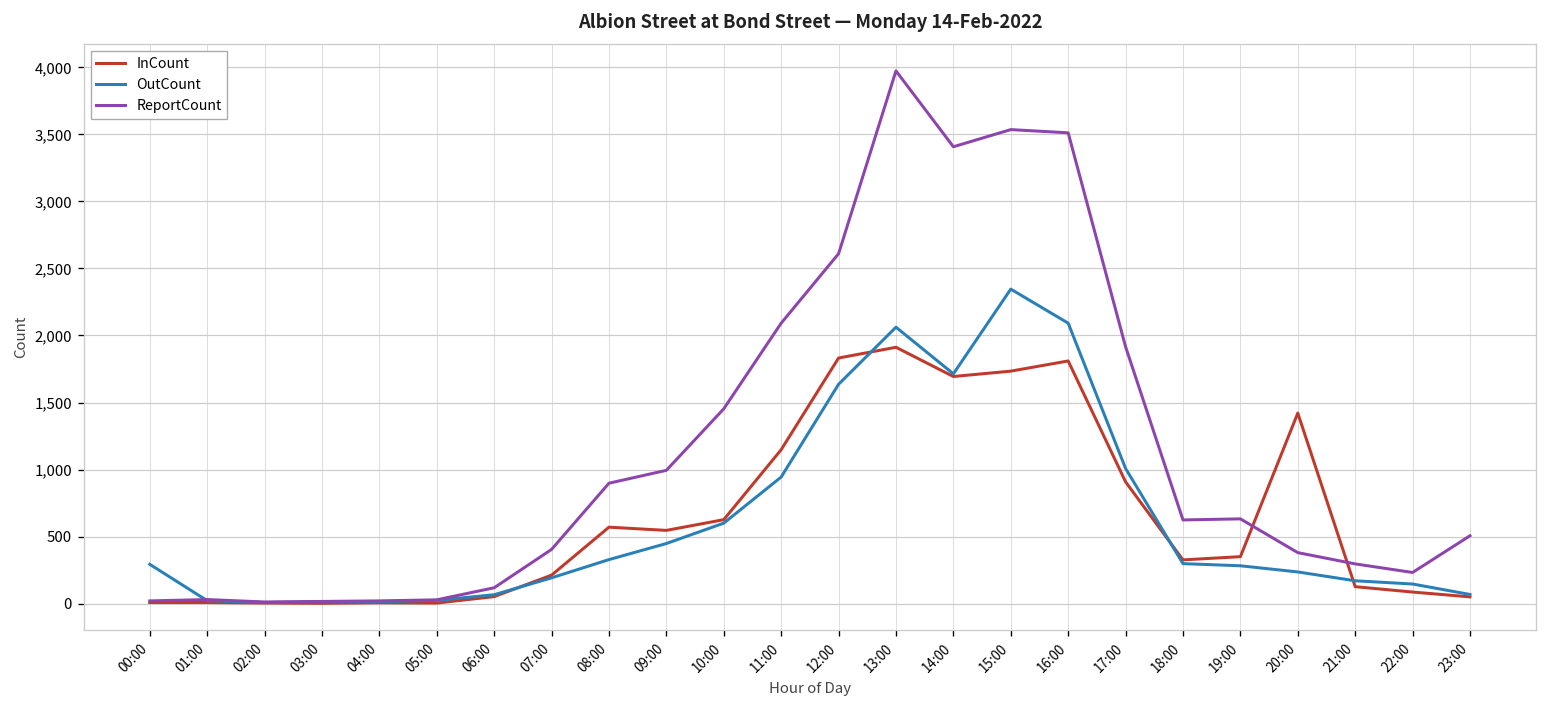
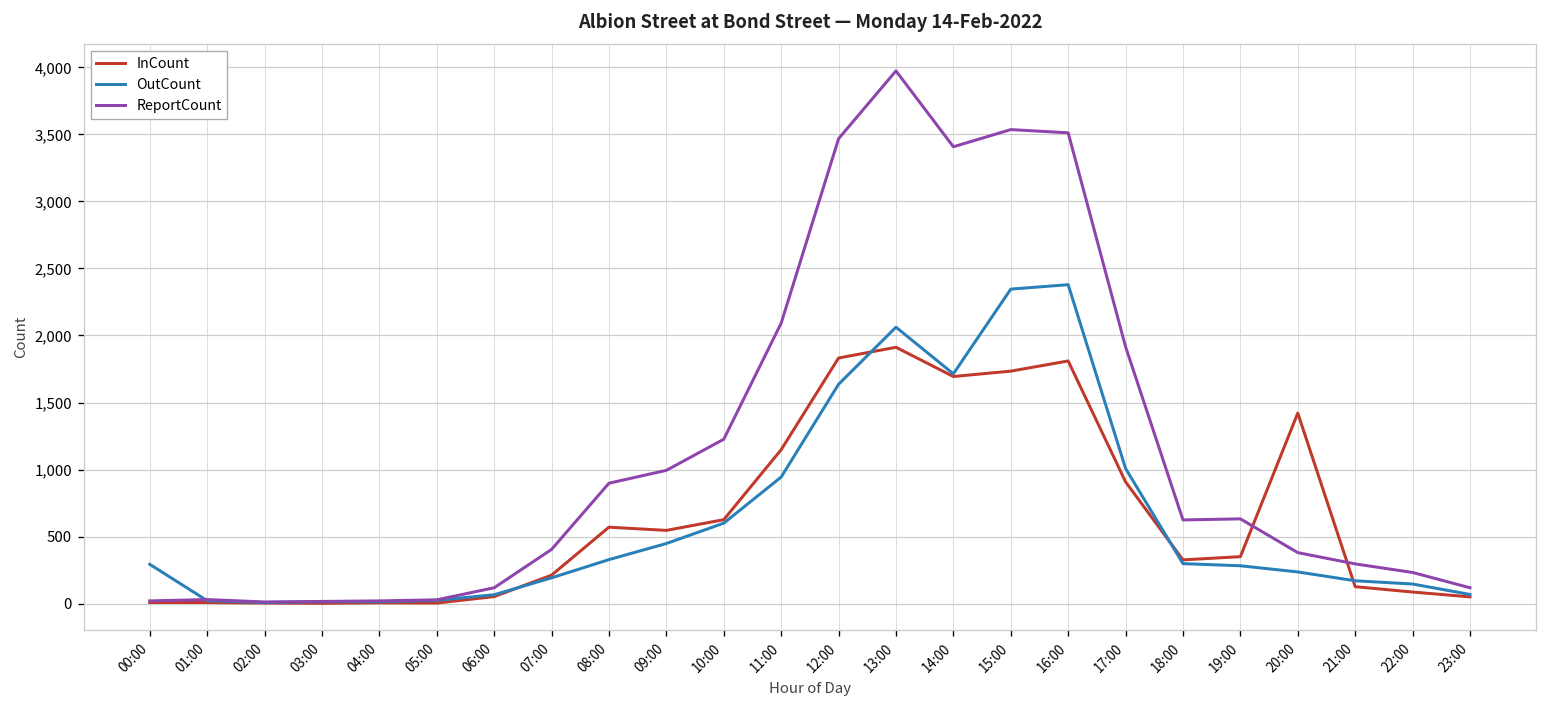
ReportCount, 10:00: 1,450 -> 1,230
ReportCount, 12:00: 2,610 -> 3,470
OutCount, 16:00: 2,090 -> 2,380
ReportCount, 23:00: 510 -> 120
